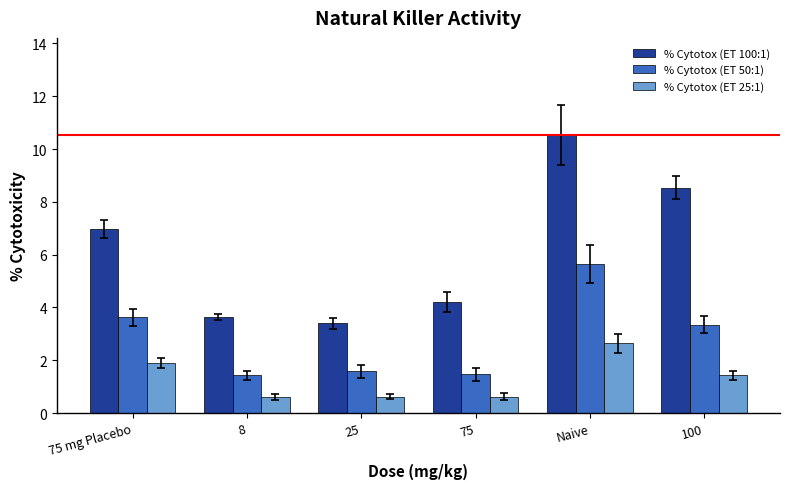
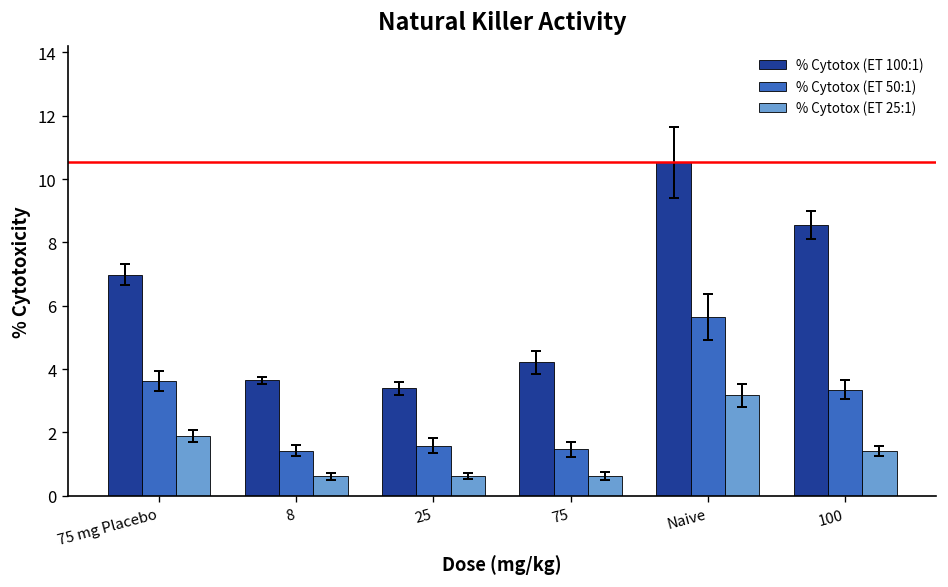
% Cytotox (ET 25:1), Naive: 2.6 -> 3.2
